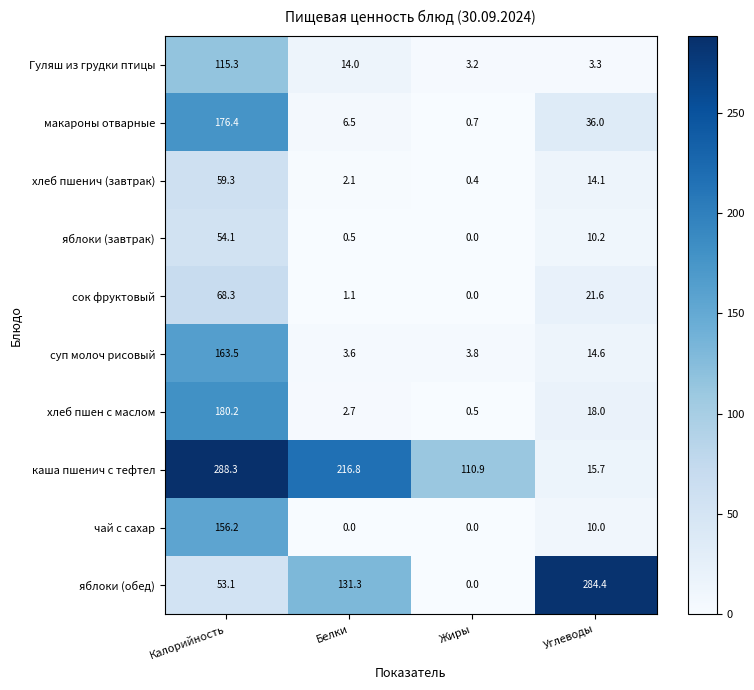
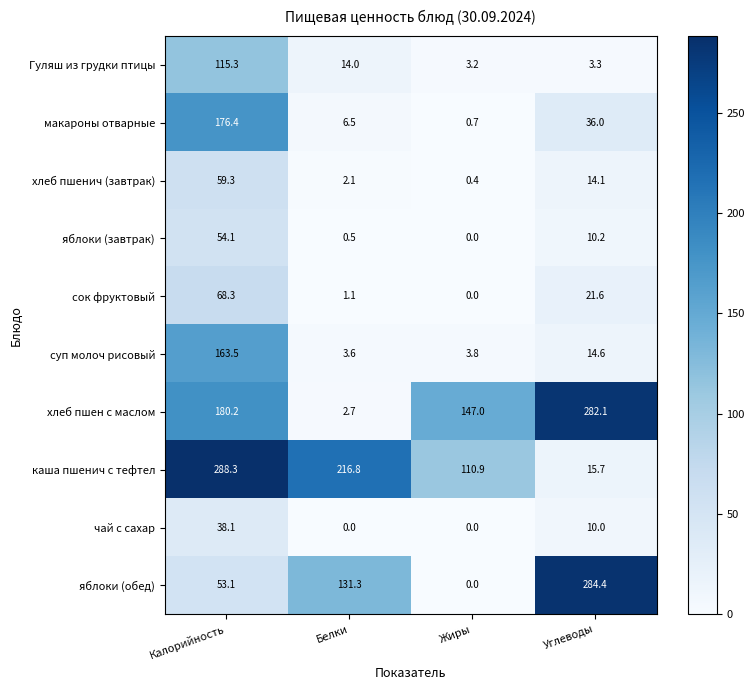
хлеб пшен с маслом, Жиры: 0.5 -> 147.0
хлеб пшен с маслом, Углеводы: 18.0 -> 282.1
чай с сахар, Калорийность: 156.2 -> 38.1
